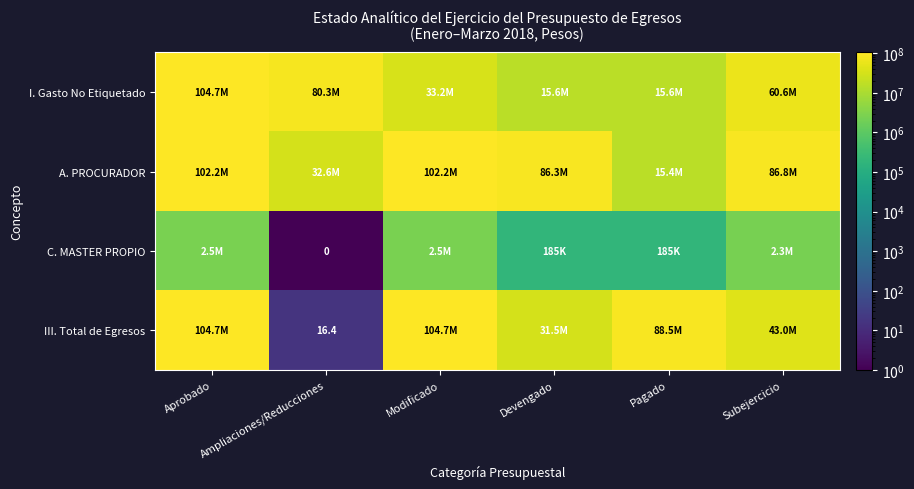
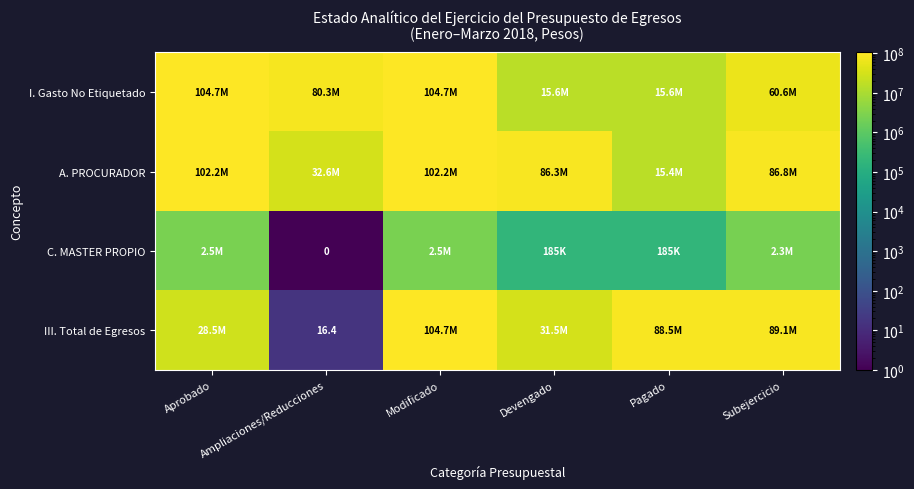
I. Gasto No Etiquetado, Modificado: 33.2M -> 104.7M
III. Total de Egresos, Aprobado: 104.7M -> 28.5M
III. Total de Egresos, Subejercicio: 43.0M -> 89.1M
